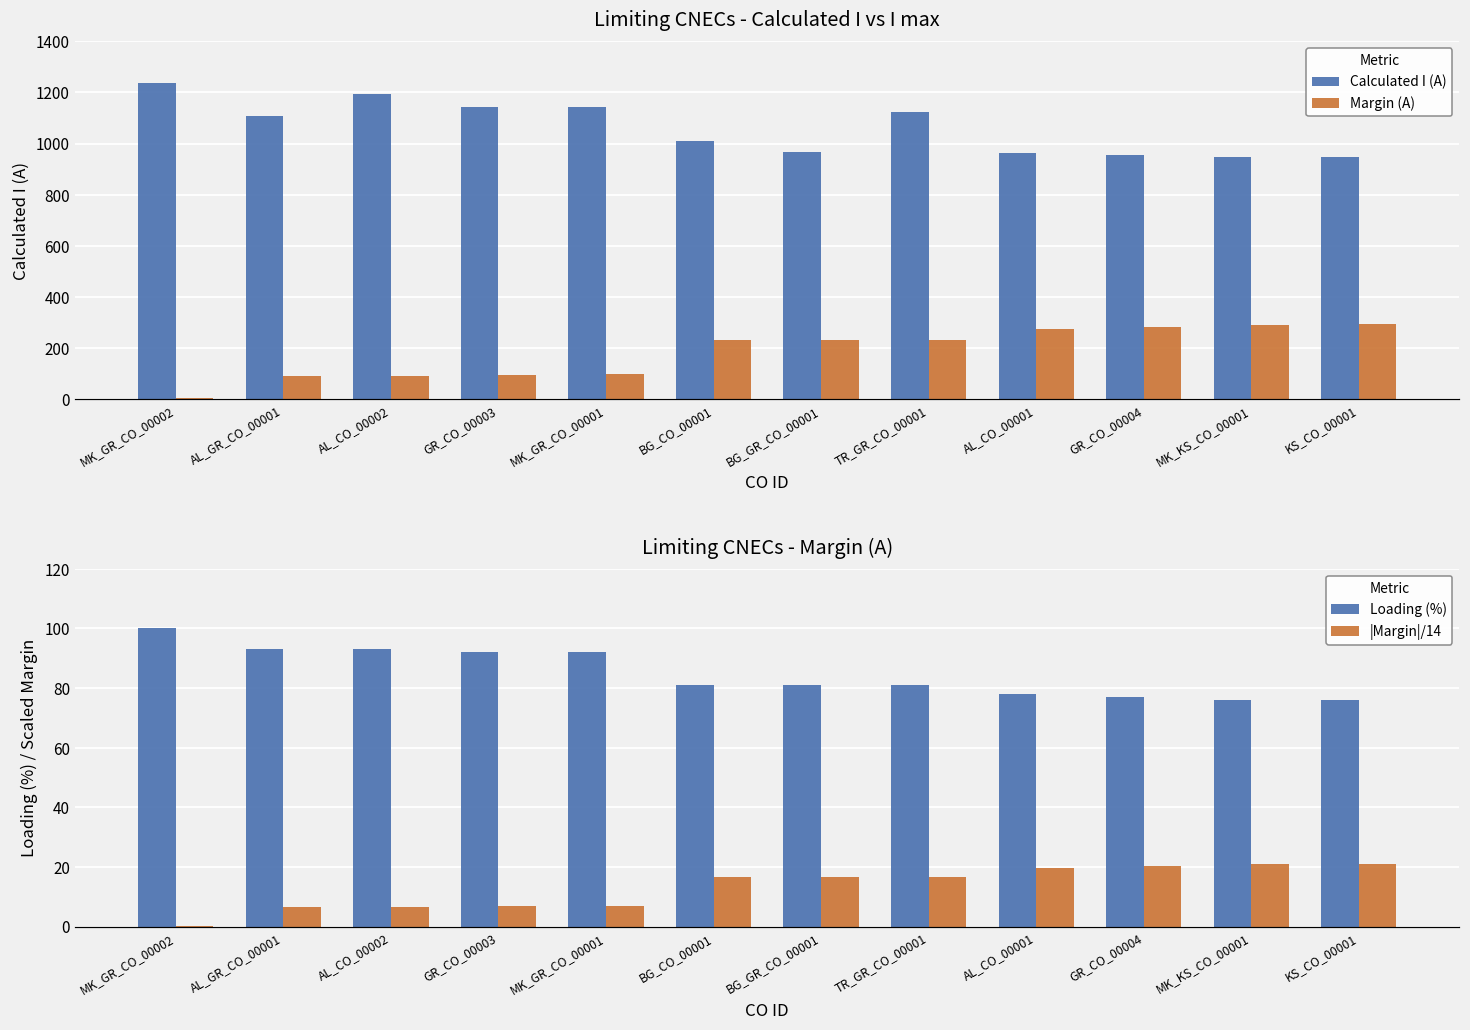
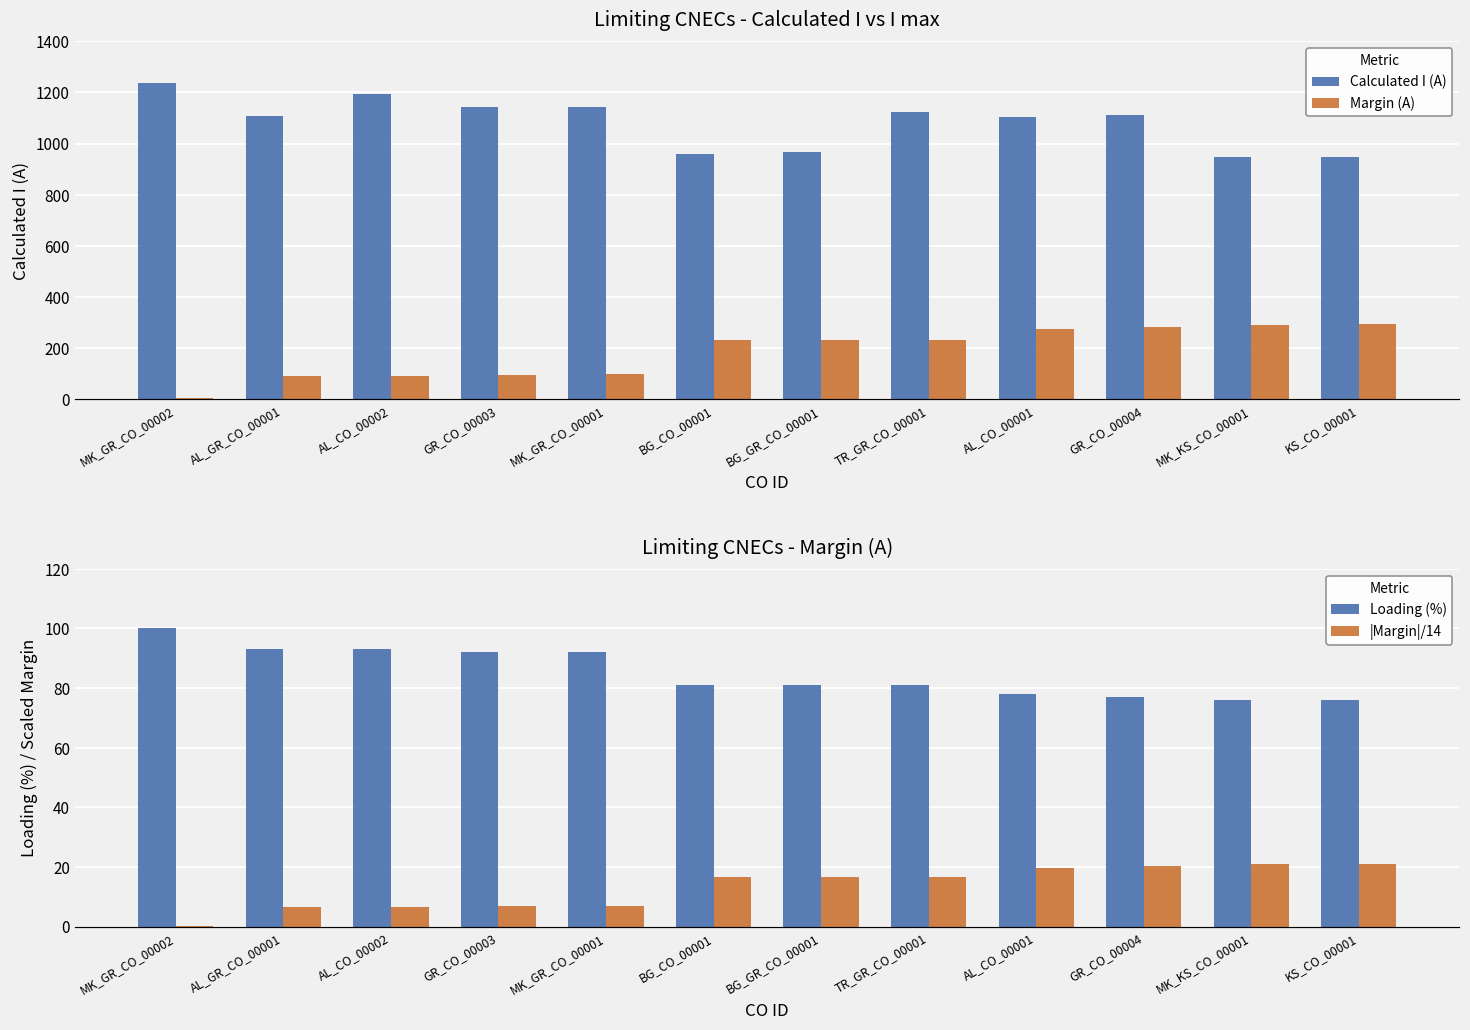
Limiting CNECs - Calculated I vs I max, Calculated I (A), BG_CO_00001: 1010 -> 960
Limiting CNECs - Calculated I vs I max, Calculated I (A), AL_CO_00001: 970 -> 1100
Limiting CNECs - Calculated I vs I max, Calculated I (A), GR_CO_00004: 960 -> 1110
